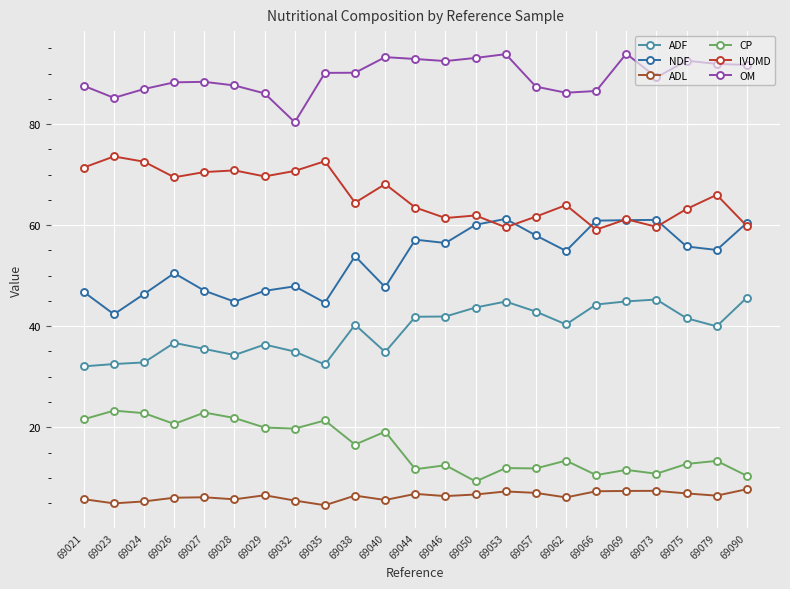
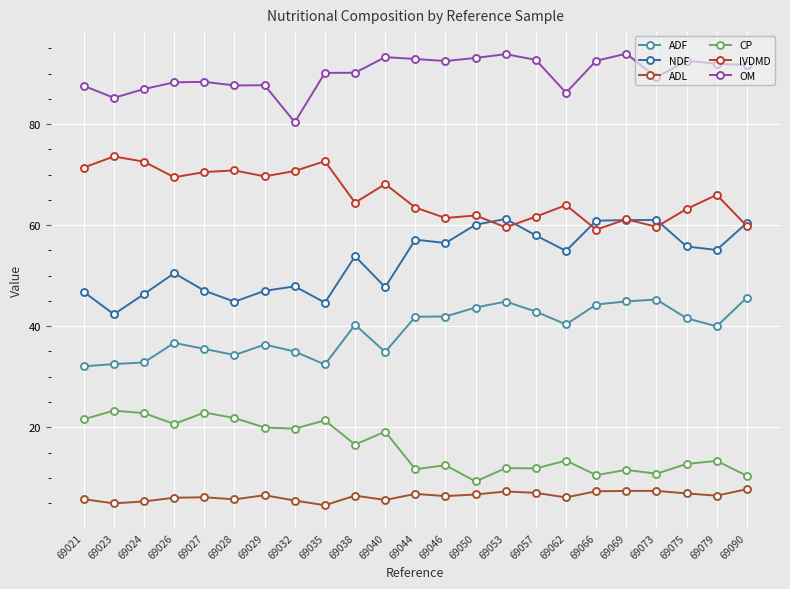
OM, 69029: 86 -> 88
OM, 69057: 87 -> 93
OM, 69066: 87 -> 93
